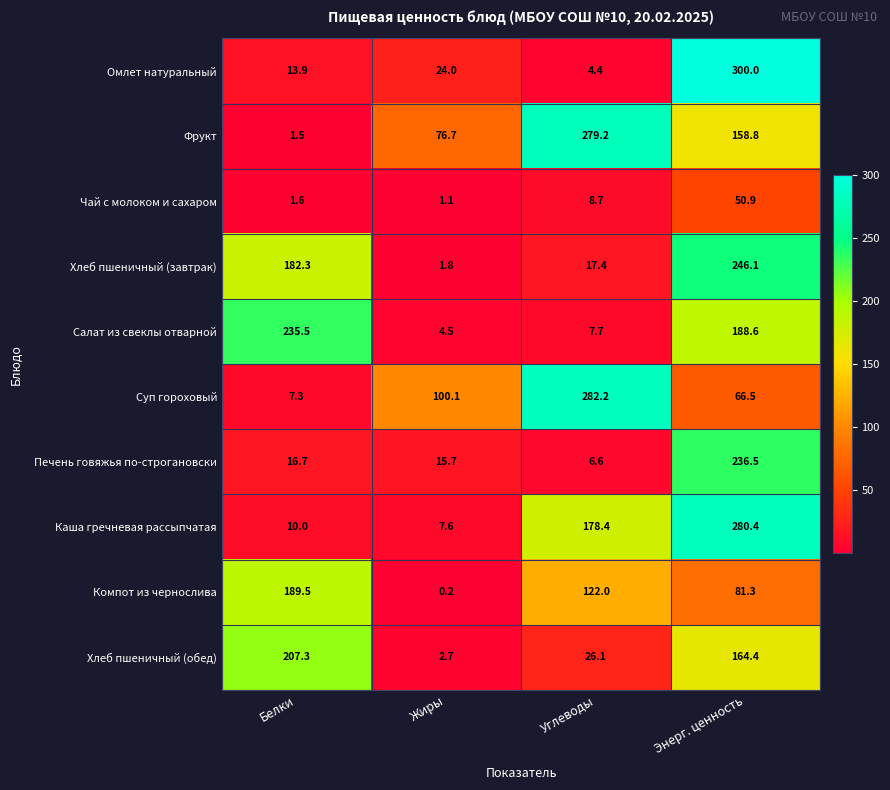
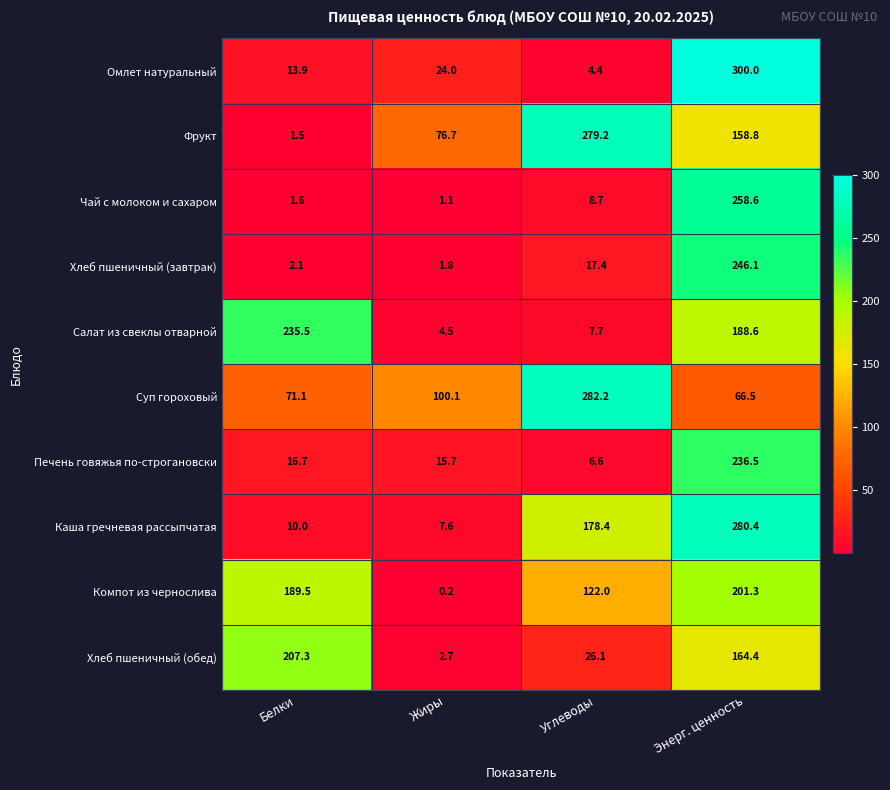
Чай с молоком и сахаром, Энерг. ценность: 50.9 -> 258.6
Хлеб пшеничный (завтрак), Белки: 182.3 -> 2.1
Суп гороховый, Белки: 7.3 -> 71.1
Компот из чернослива, Энерг. ценность: 81.3 -> 201.3
